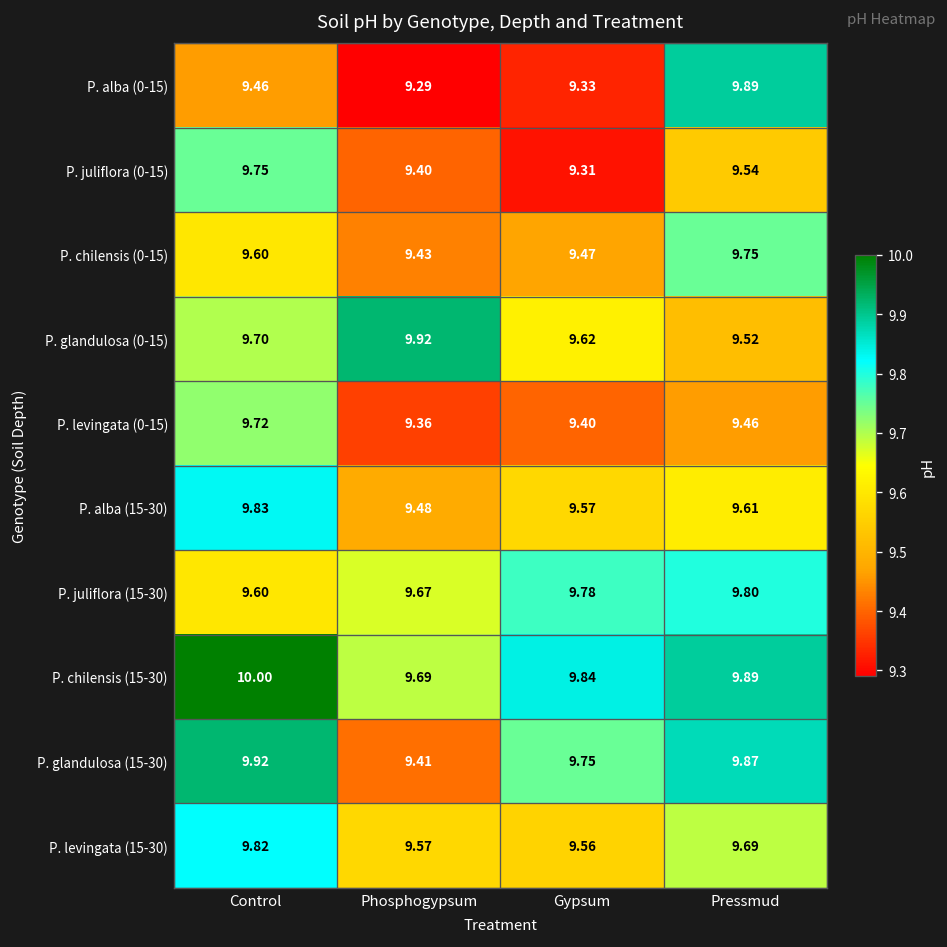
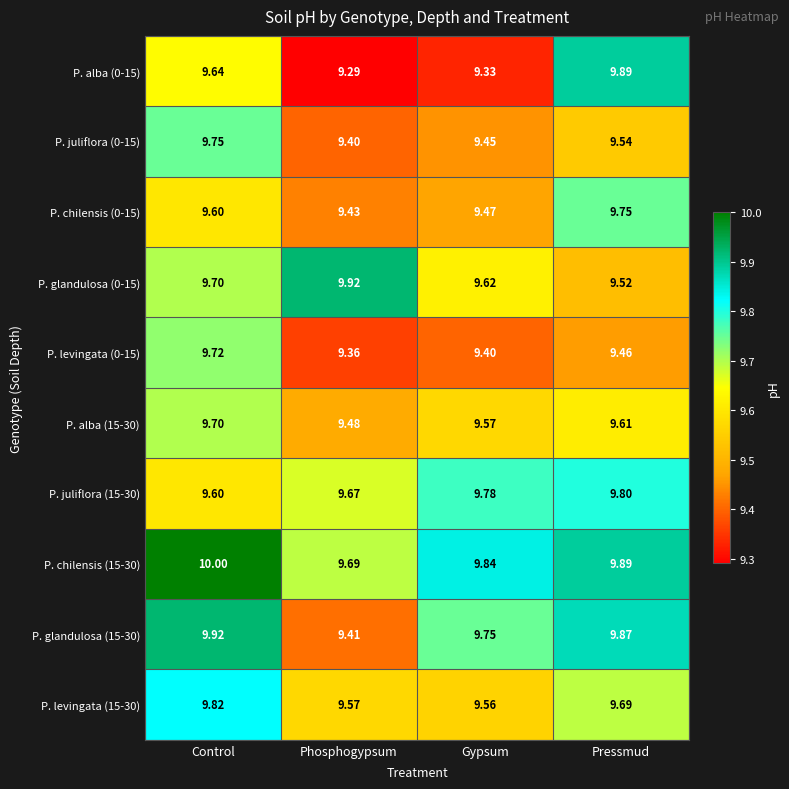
P. alba (0-15), Control: 9.46 -> 9.64
P. juliflora (0-15), Gypsum: 9.31 -> 9.45
P. alba (15-30), Control: 9.83 -> 9.70
